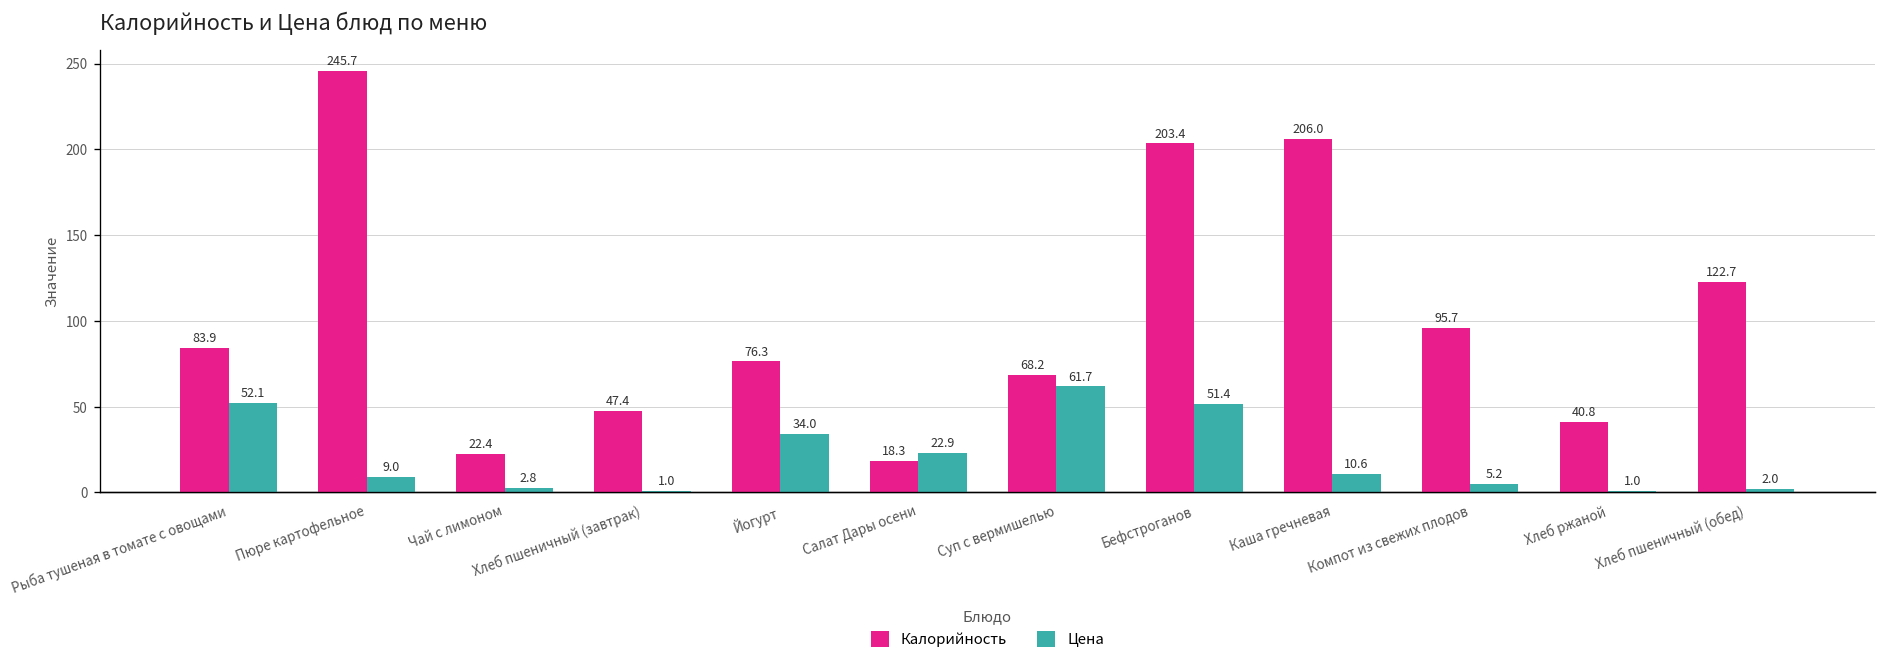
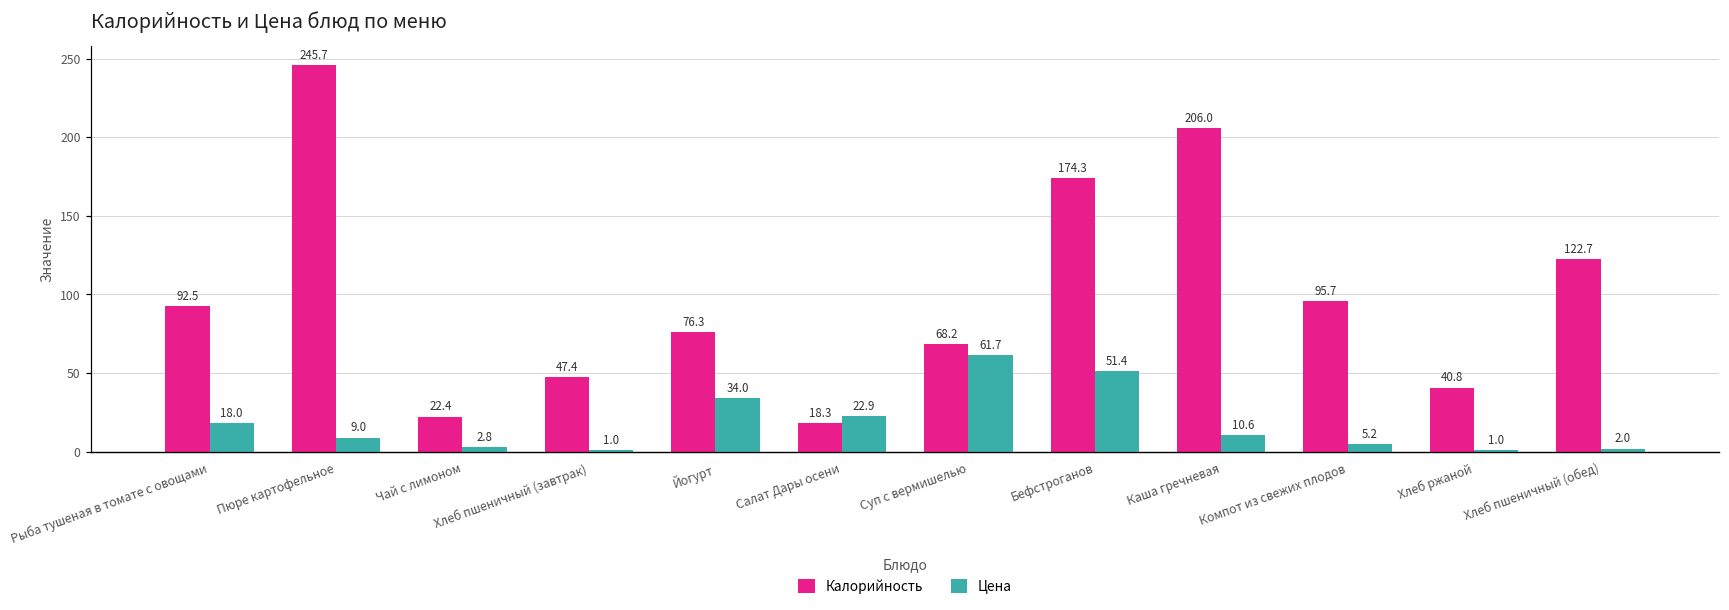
Калорийность, Рыба тушеная в томате с овощами: 83.9 -> 92.5
Цена, Рыба тушеная в томате с овощами: 52.1 -> 18.0
Калорийность, Бефстроганов: 203.4 -> 174.3
